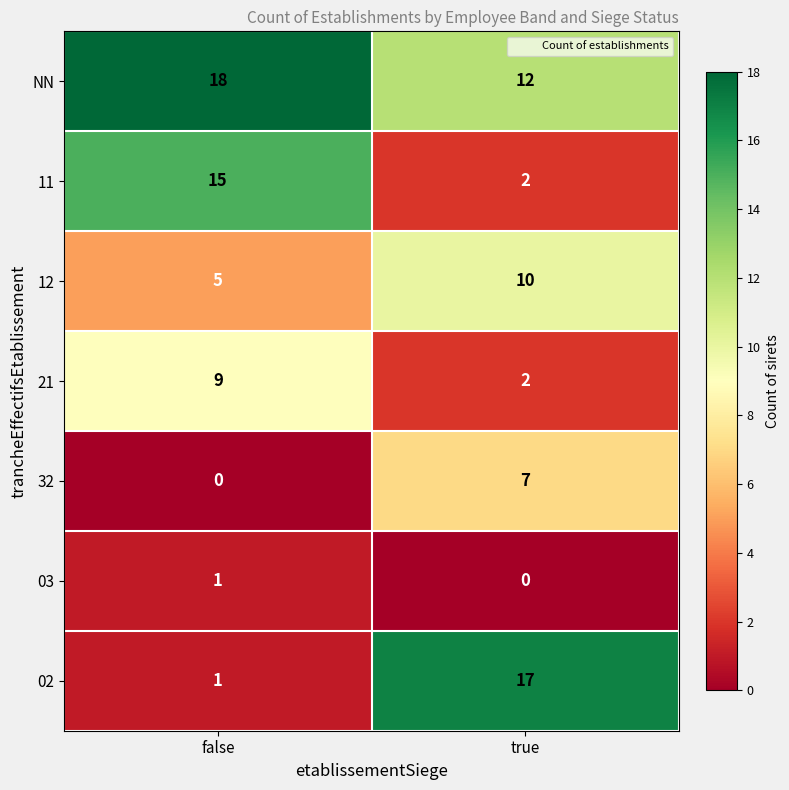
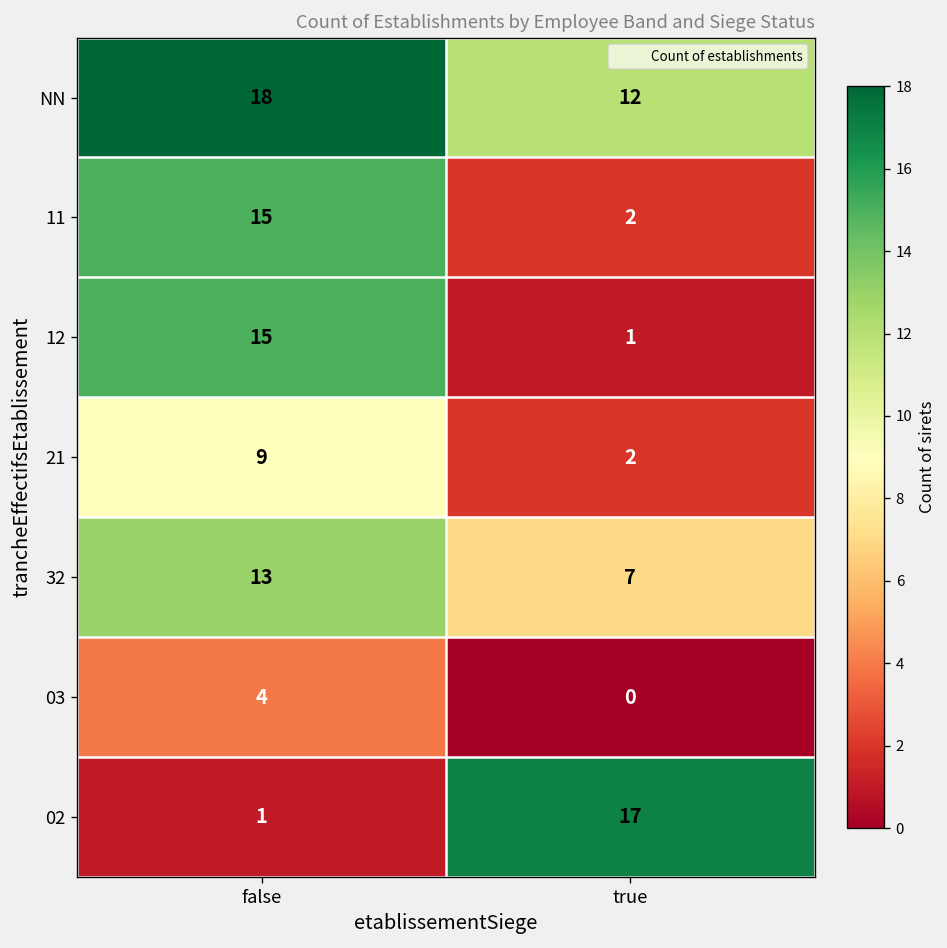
12, false: 5 -> 15
12, true: 10 -> 1
32, false: 0 -> 13
03, false: 1 -> 4
